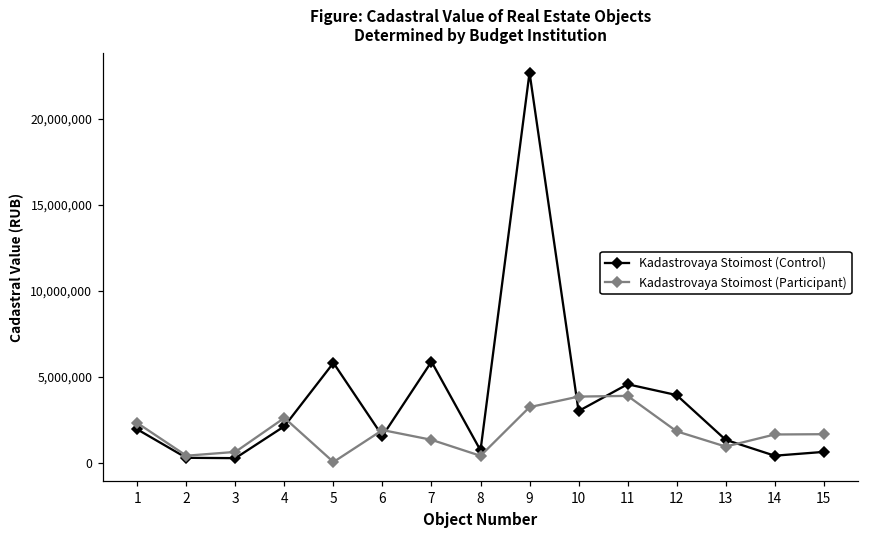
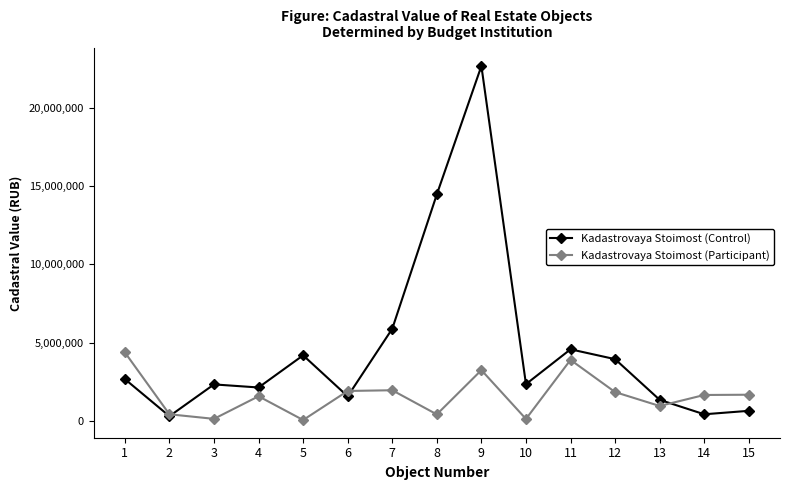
Kadastrovaya Stoimost (Control), 1: 1,900,000 -> 2,700,000
Kadastrovaya Stoimost (Participant), 1: 2,300,000 -> 4,400,000
Kadastrovaya Stoimost (Control), 3: 300,000 -> 2,300,000
Kadastrovaya Stoimost (Participant), 3: 600,000 -> 100,000
Kadastrovaya Stoimost (Participant), 4: 2,600,000 -> 1,600,000
Kadastrovaya Stoimost (Control), 5: 5,800,000 -> 4,200,000
Kadastrovaya Stoimost (Participant), 7: 1,300,000 -> 2,000,000
Kadastrovaya Stoimost (Control), 8: 700,000 -> 14,500,000
Kadastrovaya Stoimost (Control), 10: 3,000,000 -> 2,300,000
Kadastrovaya Stoimost (Participant), 10: 3,900,000 -> 100,000
